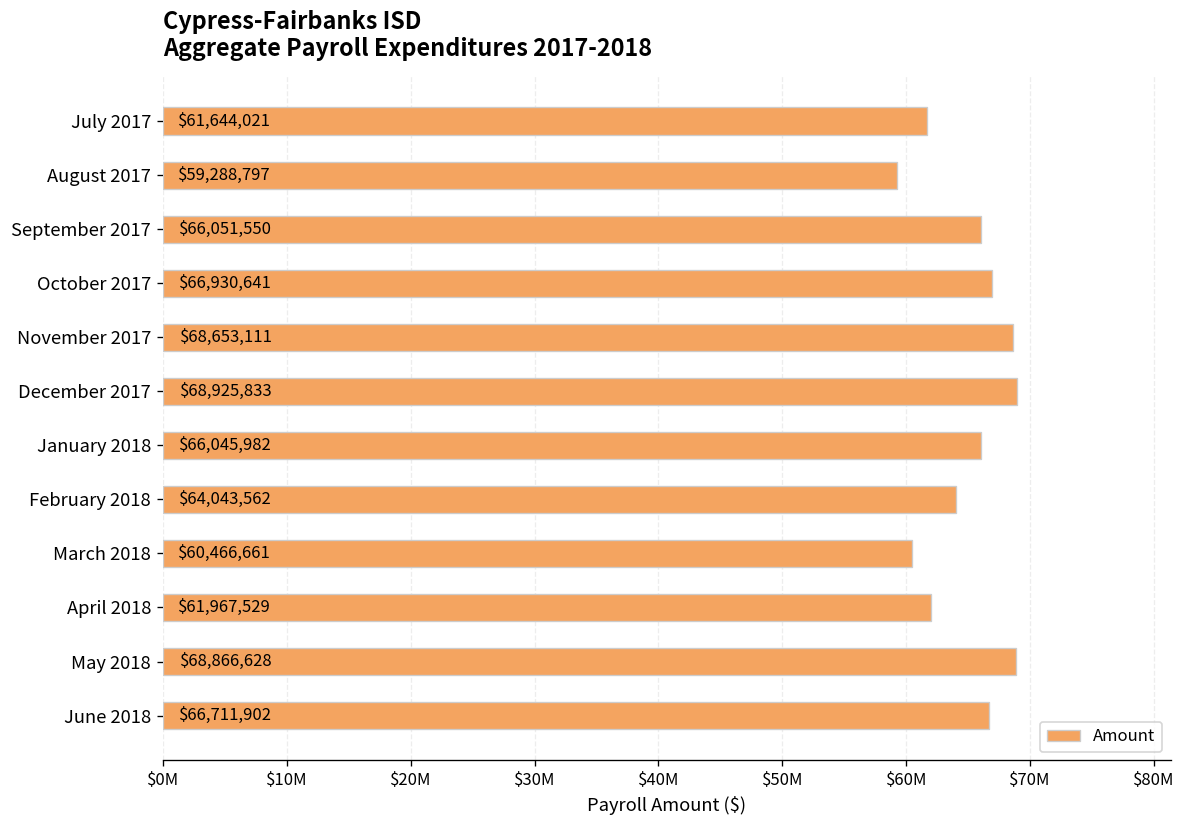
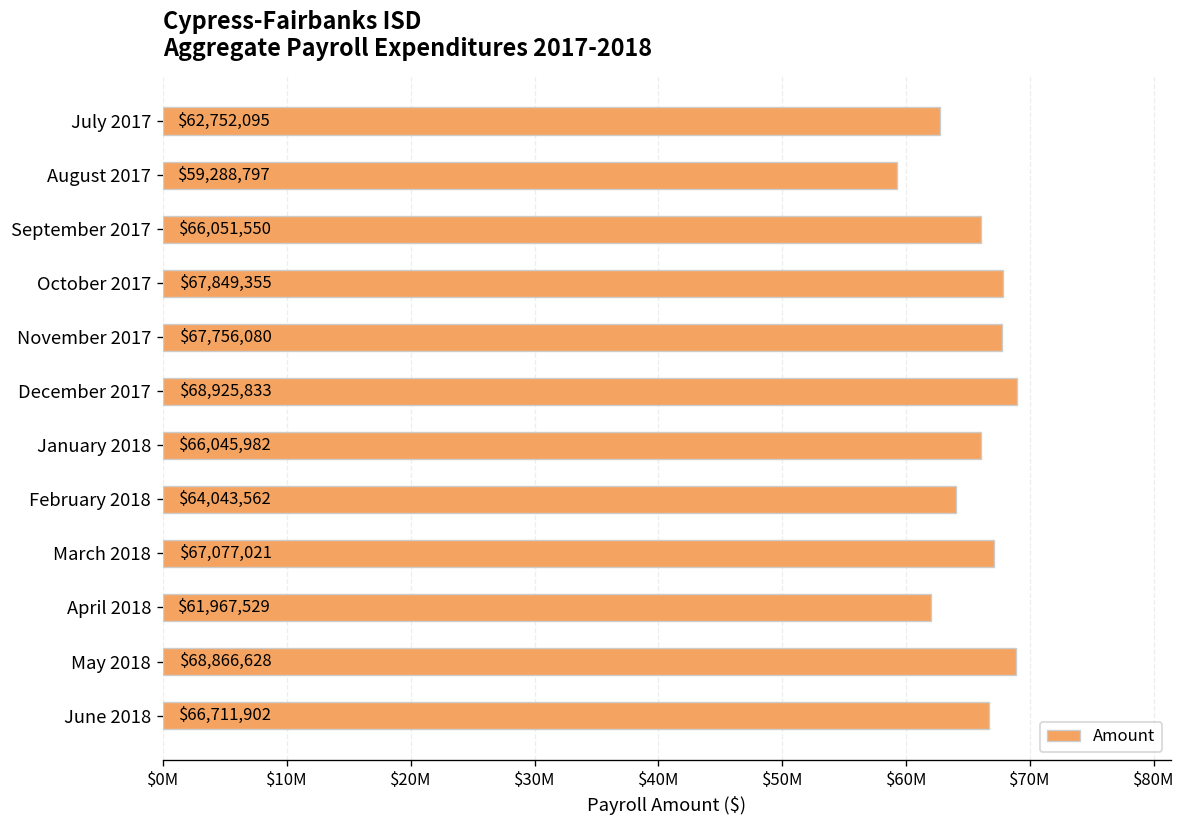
July 2017: $61,644,021 -> $62,752,095
October 2017: $66,930,641 -> $67,849,355
November 2017: $68,653,111 -> $67,756,080
March 2018: $60,466,661 -> $67,077,021
